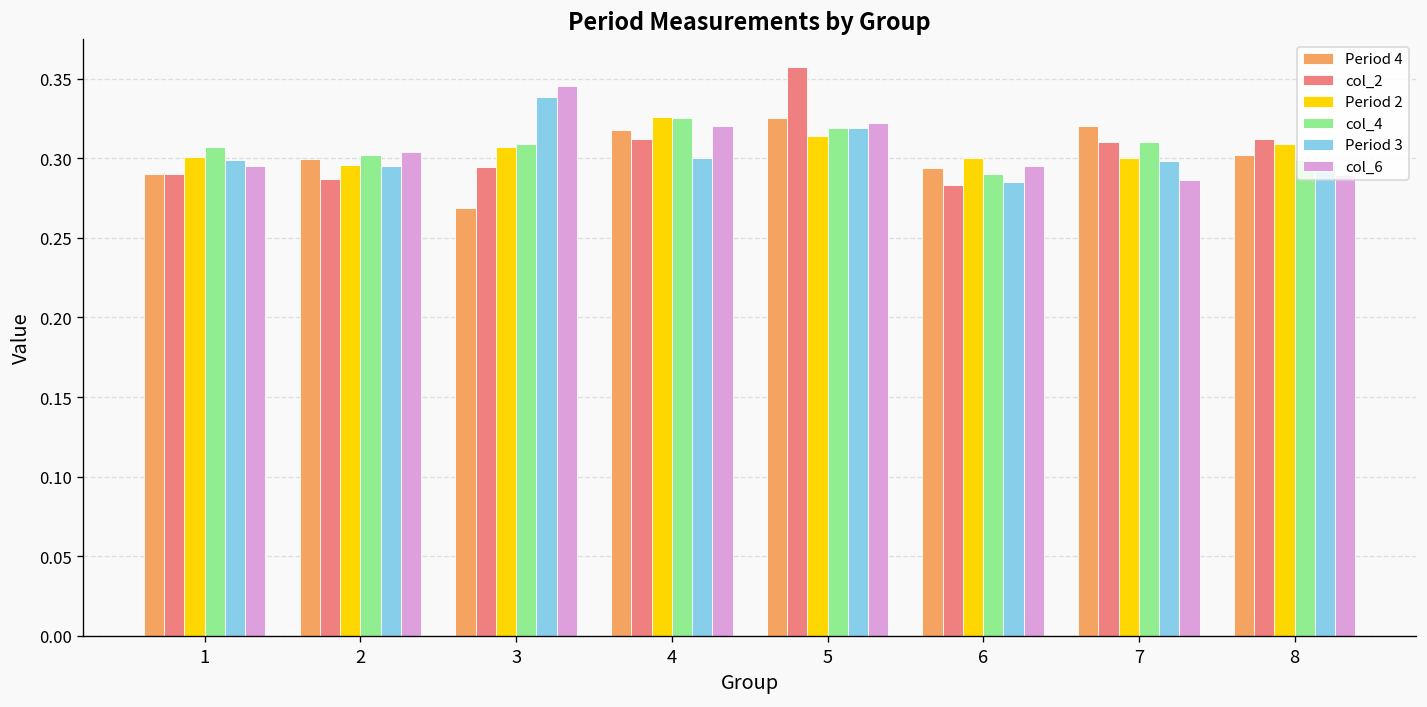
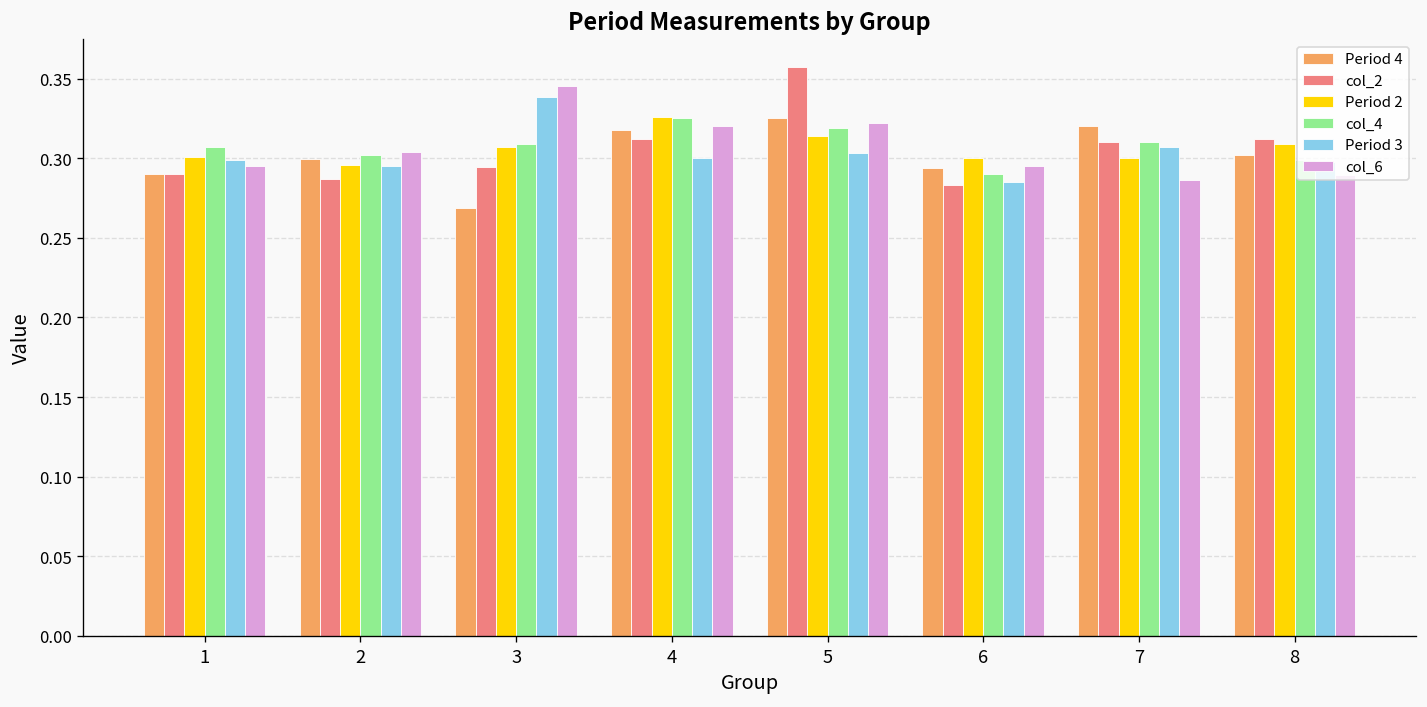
Period 3, 5: 0.319 -> 0.303
Period 3, 7: 0.298 -> 0.307
